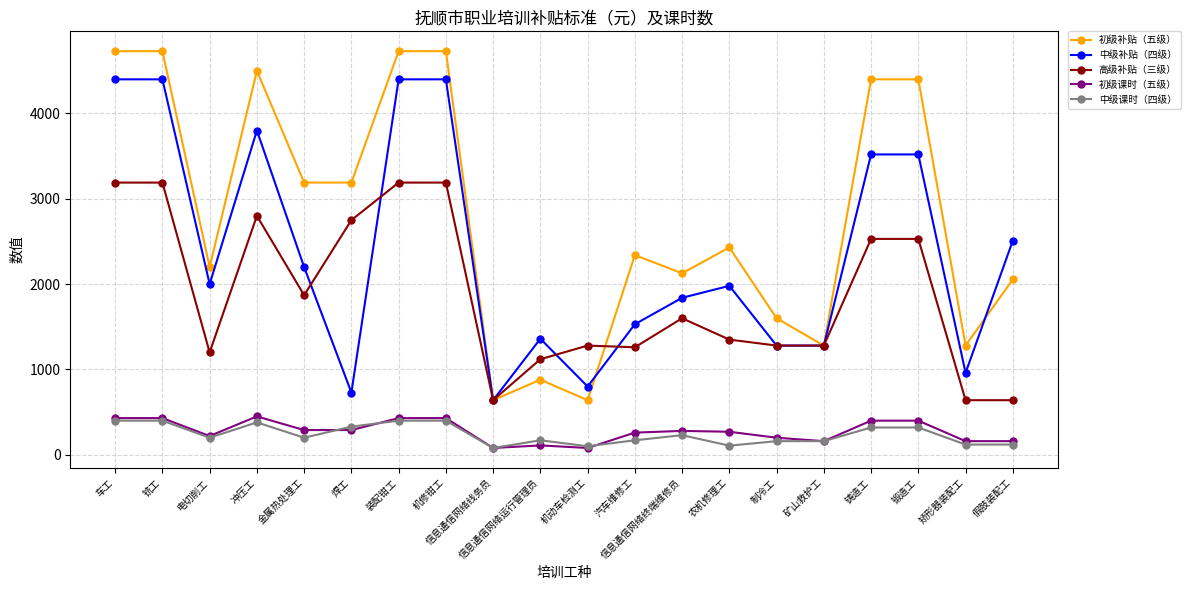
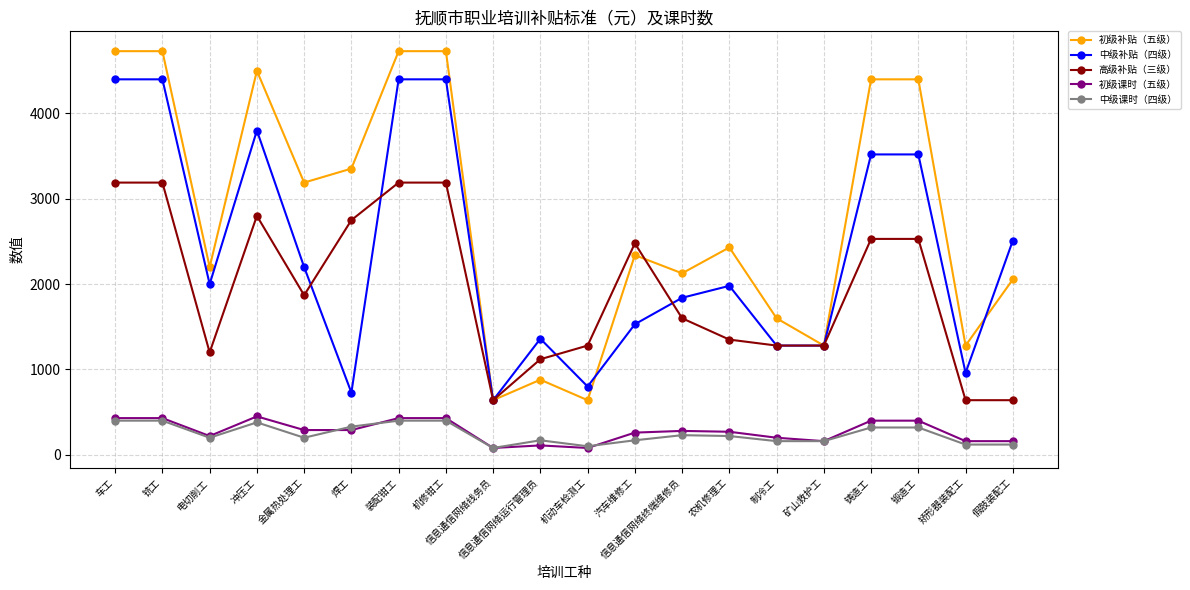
初级补贴（五级）, 焊工: 3200 -> 3400
高级补贴（三级）, 汽车维修工: 1300 -> 2500
中级课时（四级）, 农机修理工: 100 -> 200
